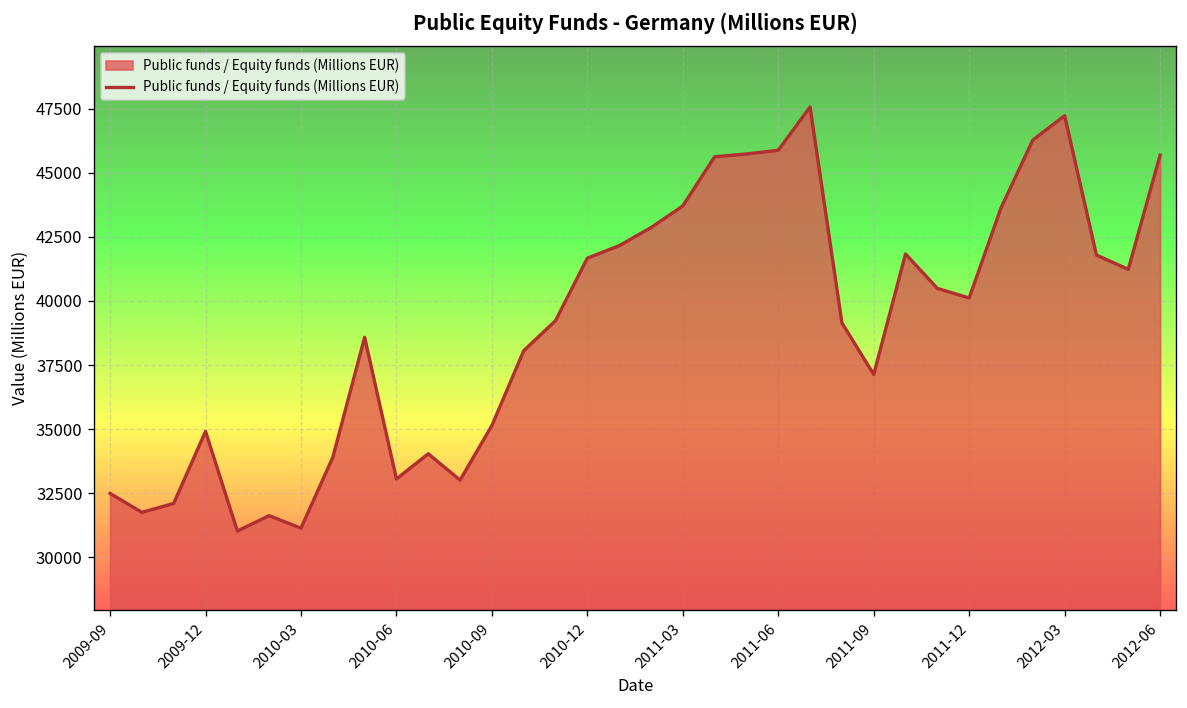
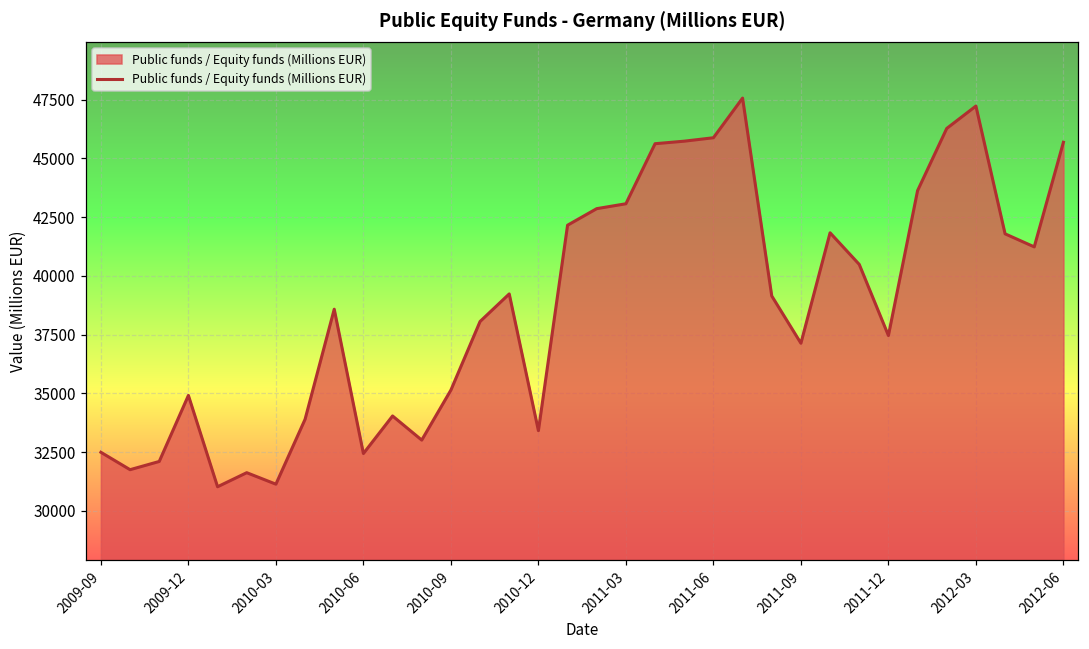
2010-06: 33100 -> 32400
2010-12: 41700 -> 33400
2011-03: 43700 -> 43100
2011-12: 40100 -> 37500
